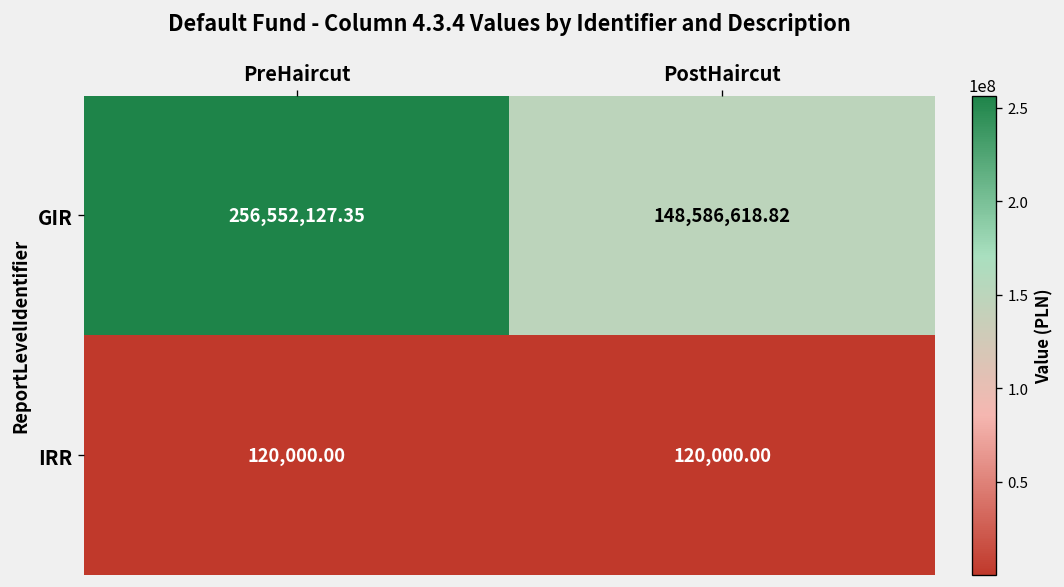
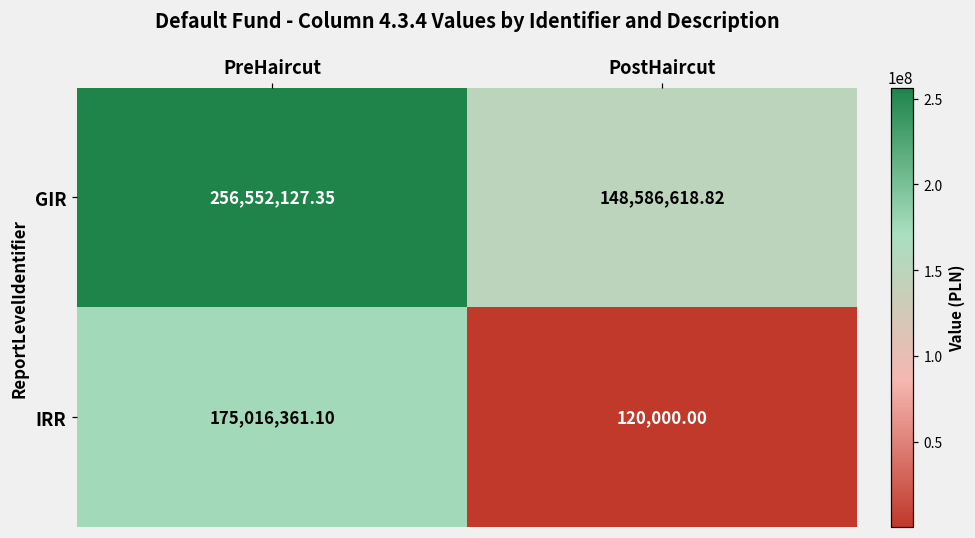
IRR, PreHaircut: 120,000.00 -> 175,016,361.10
